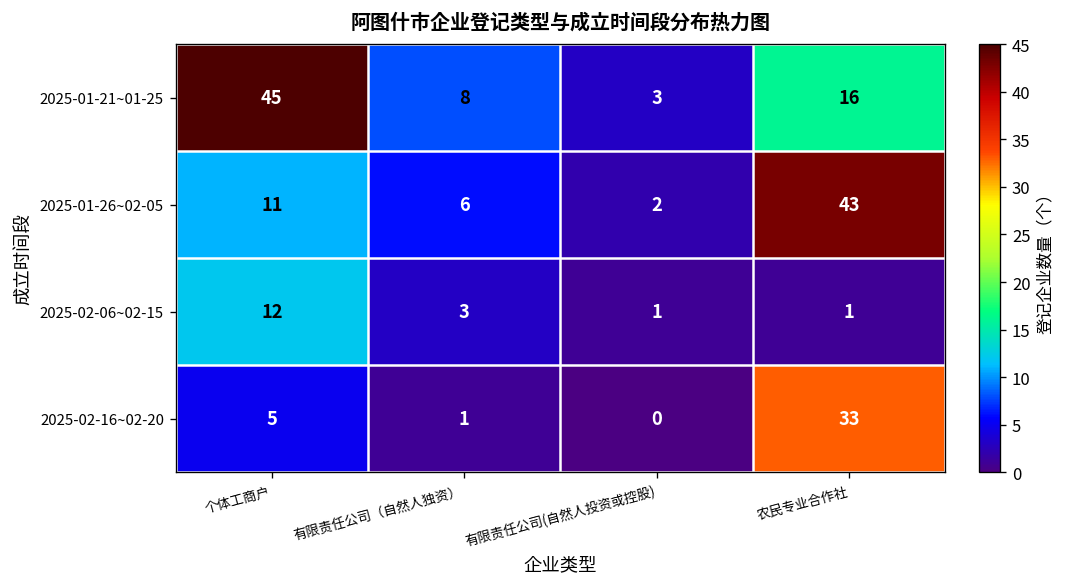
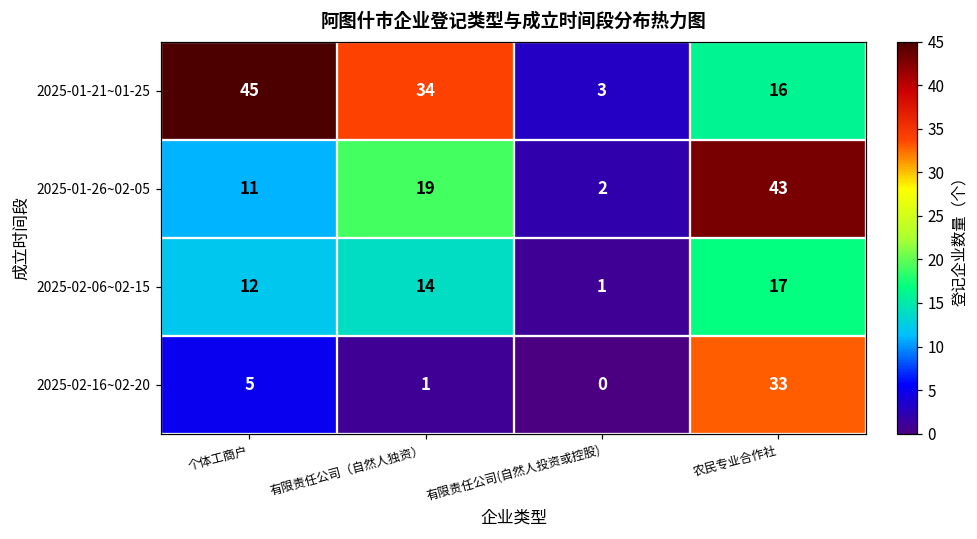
2025-01-21~01-25, 有限责任公司（自然人独资）: 8 -> 34
2025-01-26~02-05, 有限责任公司（自然人独资）: 6 -> 19
2025-02-06~02-15, 有限责任公司（自然人独资）: 3 -> 14
2025-02-06~02-15, 农民专业合作社: 1 -> 17
